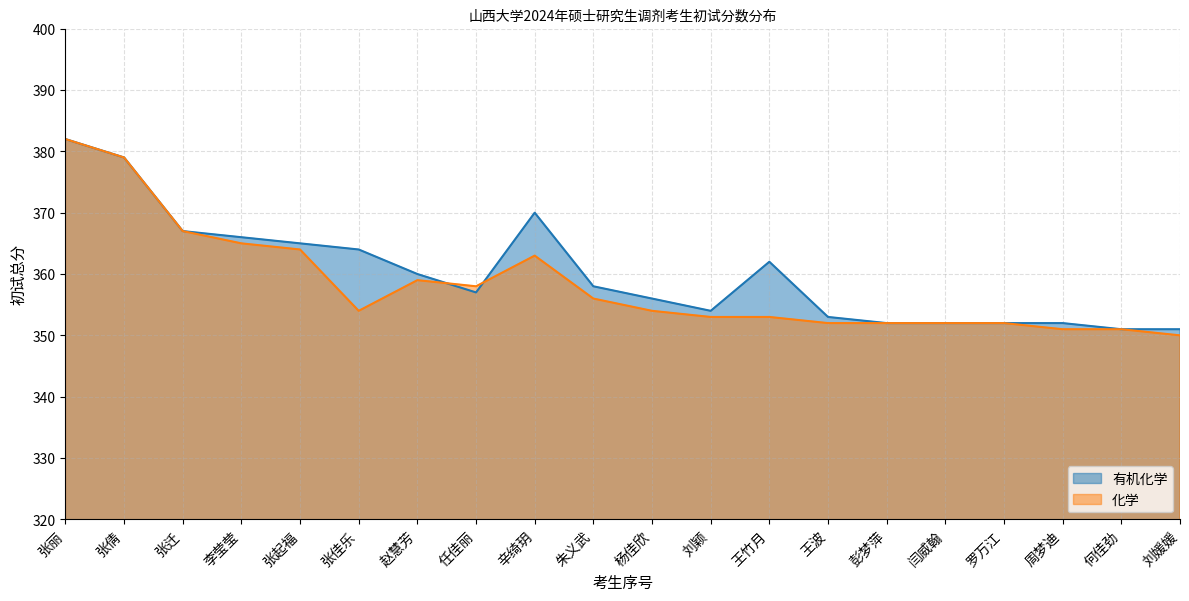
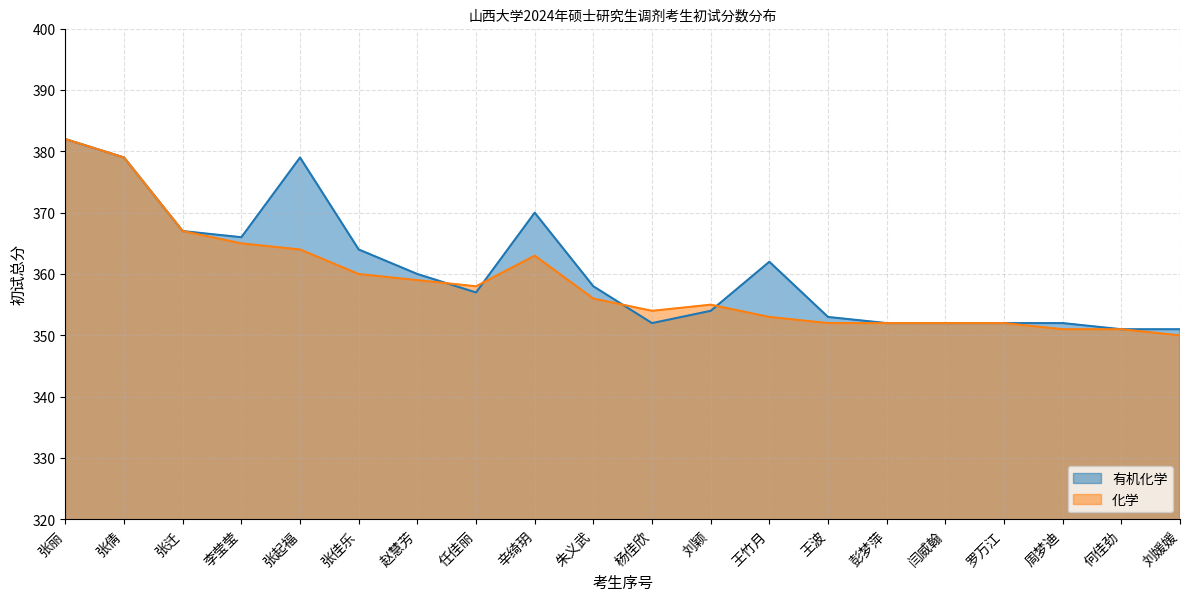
有机化学, 张起福: 365 -> 379
化学, 张佳乐: 354 -> 360
有机化学, 杨佳欣: 356 -> 352
化学, 刘颖: 353 -> 355
